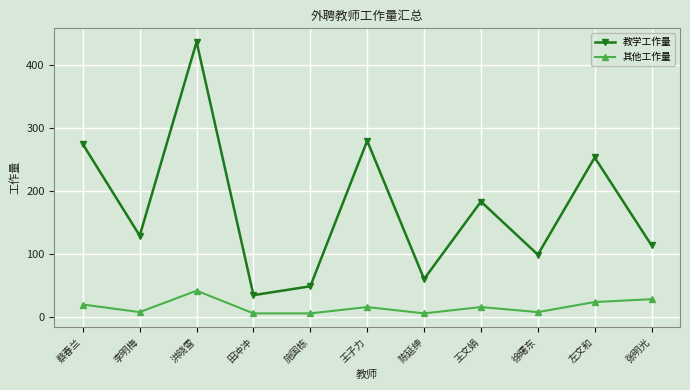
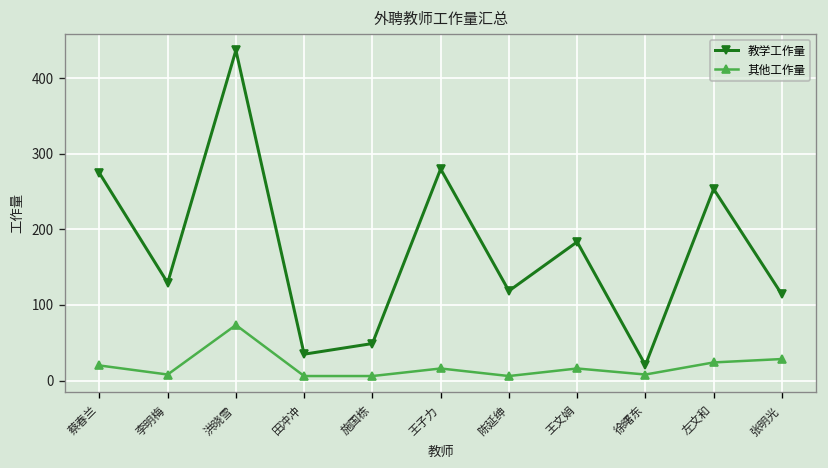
其他工作量, 洪晓雪: 40 -> 70
教学工作量, 陈延绅: 60 -> 120
教学工作量, 徐曙东: 100 -> 20
